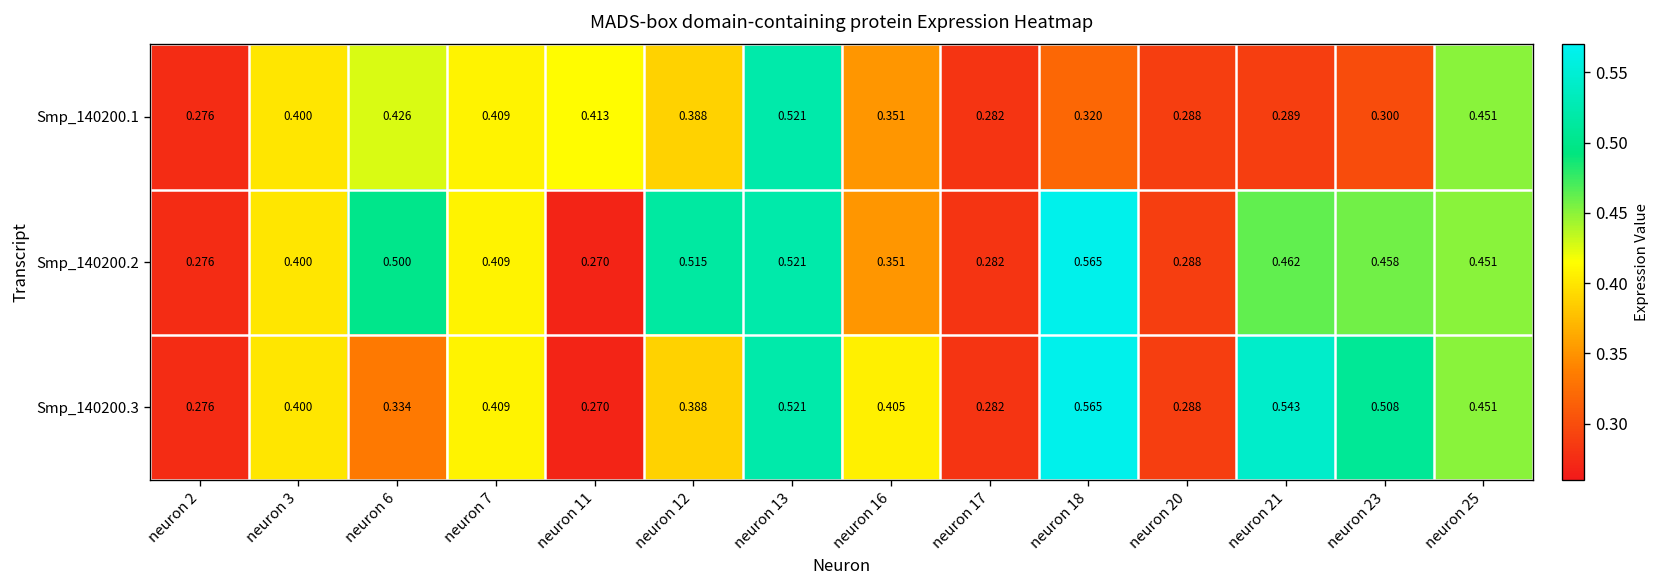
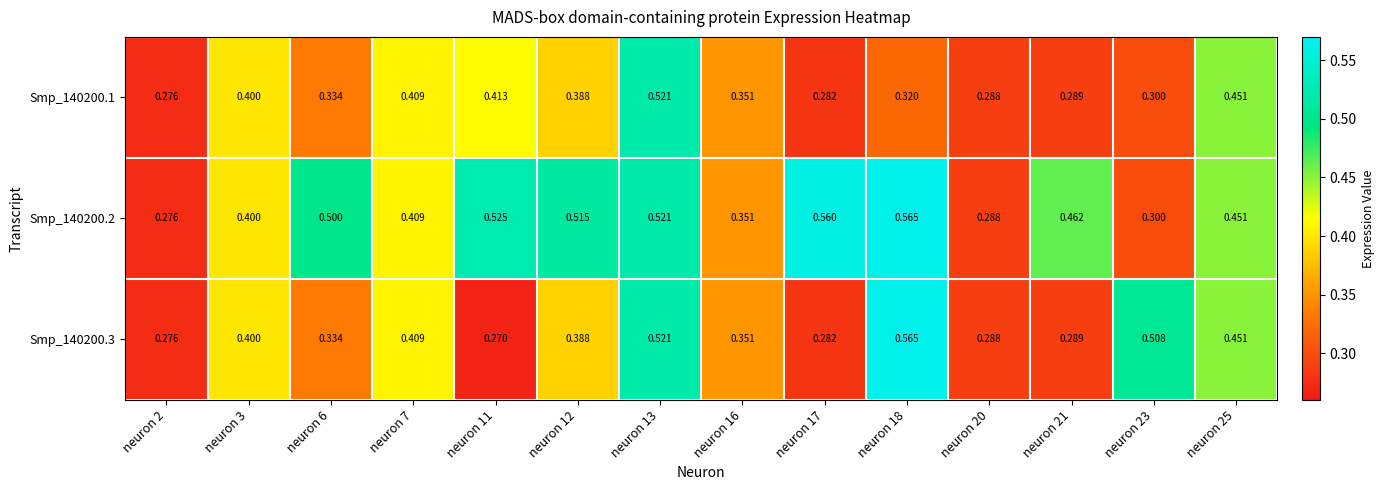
Smp_140200.1, neuron 6: 0.426 -> 0.334
Smp_140200.2, neuron 11: 0.270 -> 0.525
Smp_140200.2, neuron 17: 0.282 -> 0.560
Smp_140200.2, neuron 23: 0.458 -> 0.300
Smp_140200.3, neuron 16: 0.405 -> 0.351
Smp_140200.3, neuron 21: 0.543 -> 0.289
